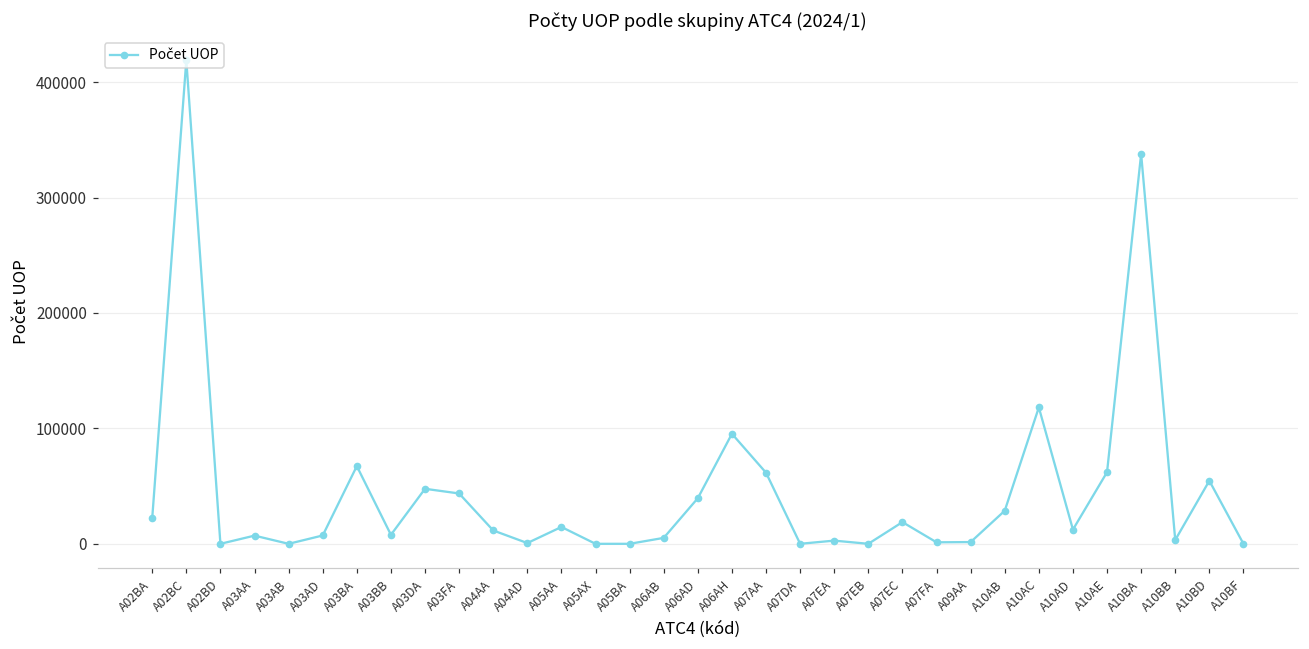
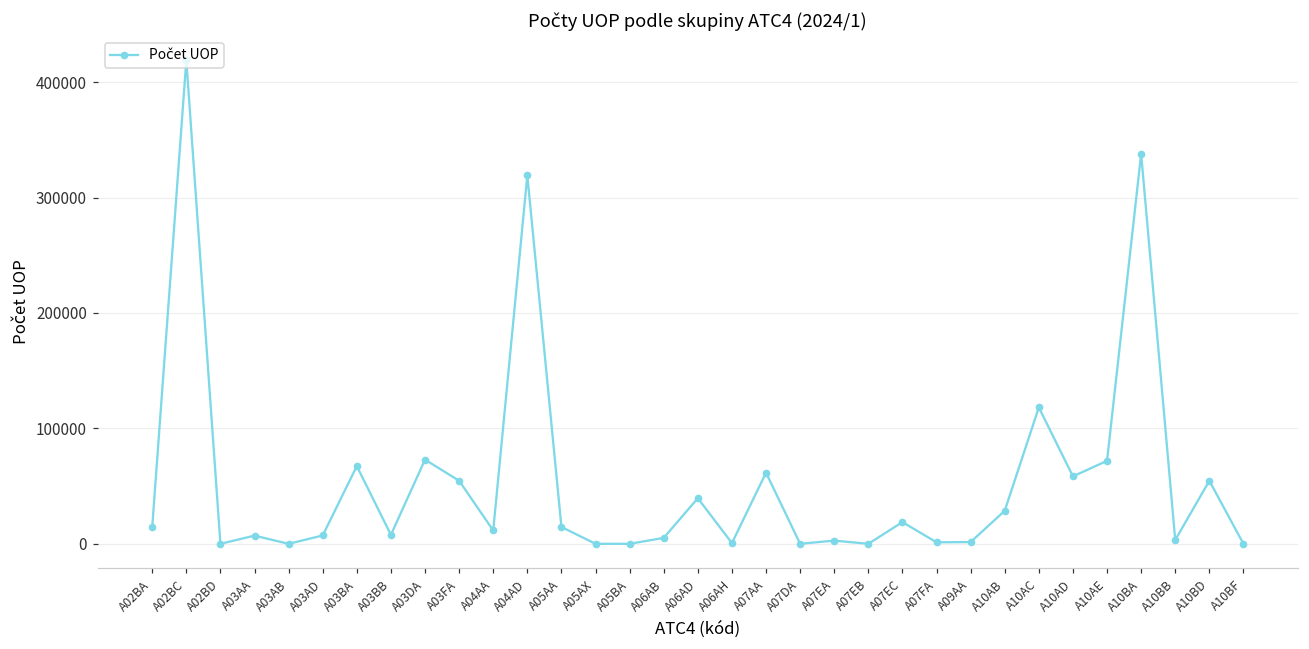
A02BA: 22000 -> 14000
A03DA: 48000 -> 73000
A03FA: 44000 -> 55000
A04AD: 1000 -> 319000
A06AH: 95000 -> 1000
A10AD: 12000 -> 58000
A10AE: 62000 -> 72000
